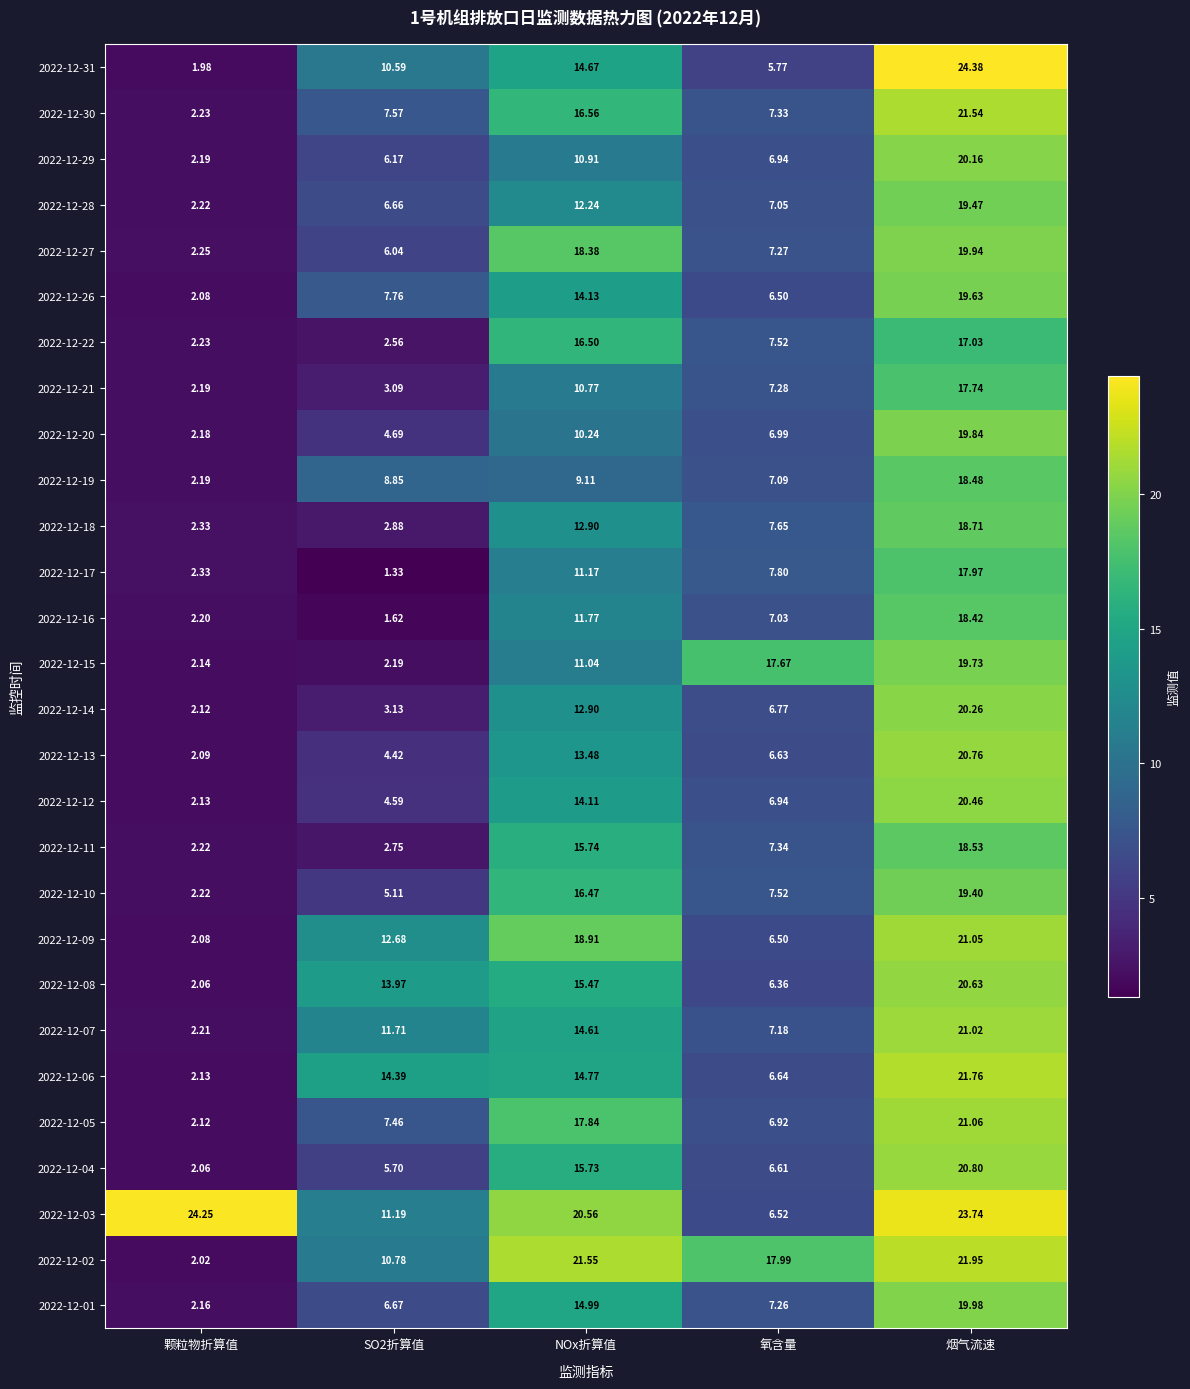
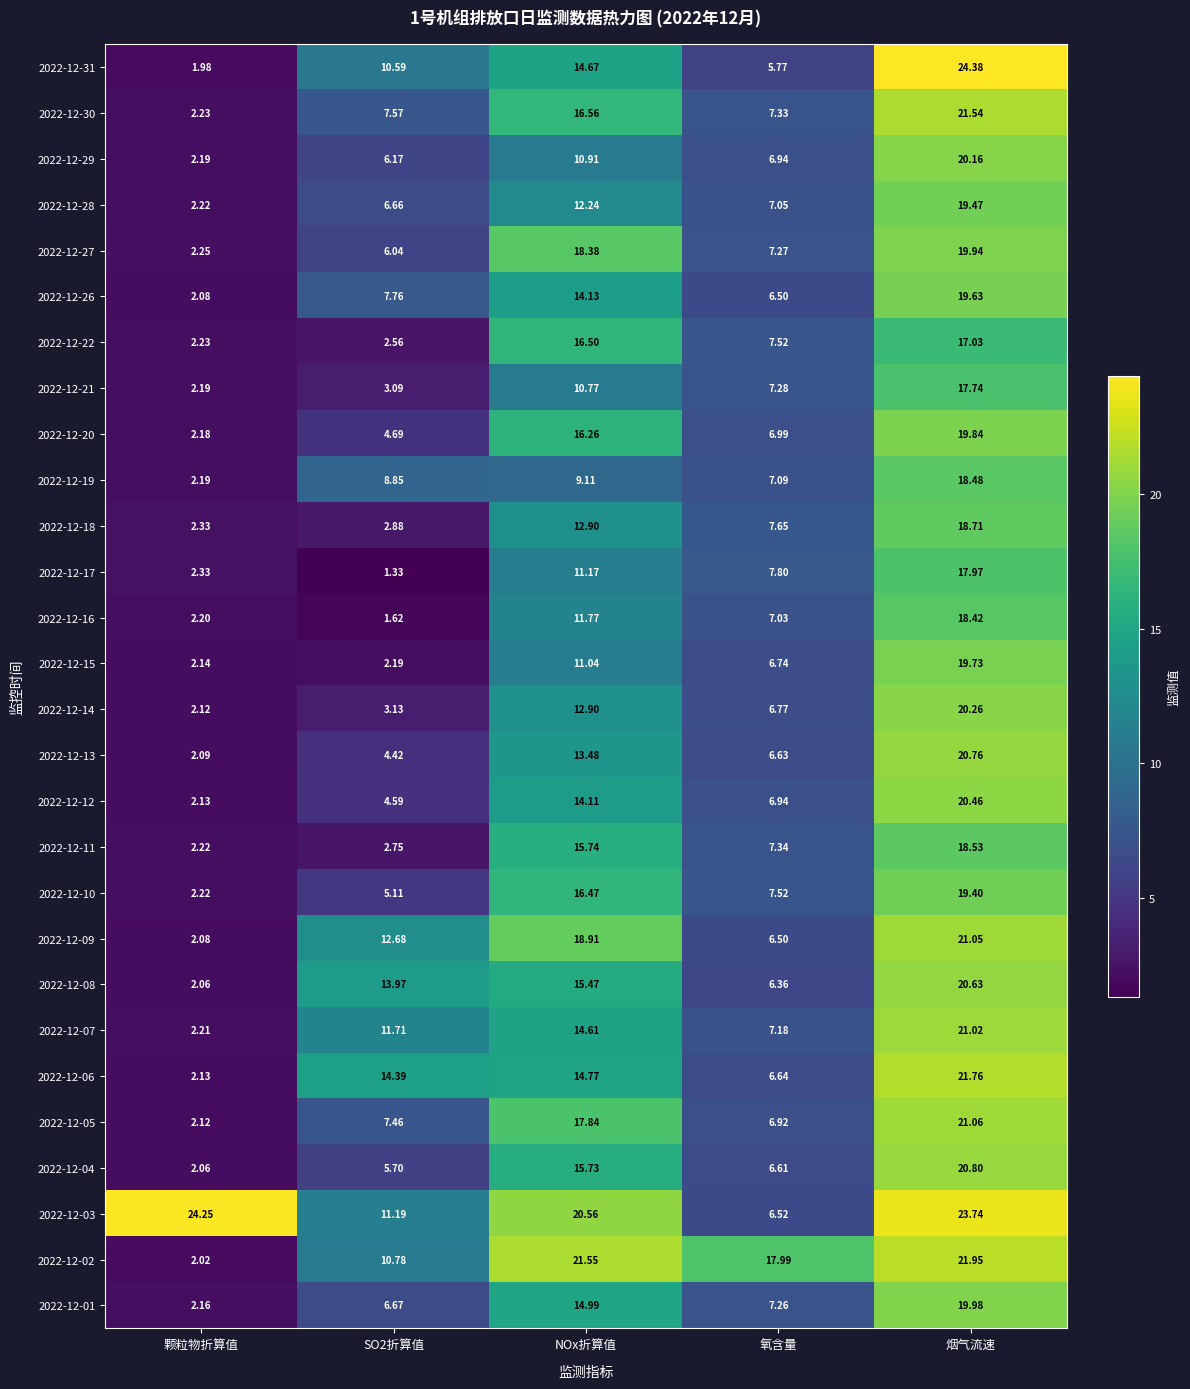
2022-12-20, NOx折算值: 10.24 -> 16.26
2022-12-15, 氧含量: 17.67 -> 6.74
